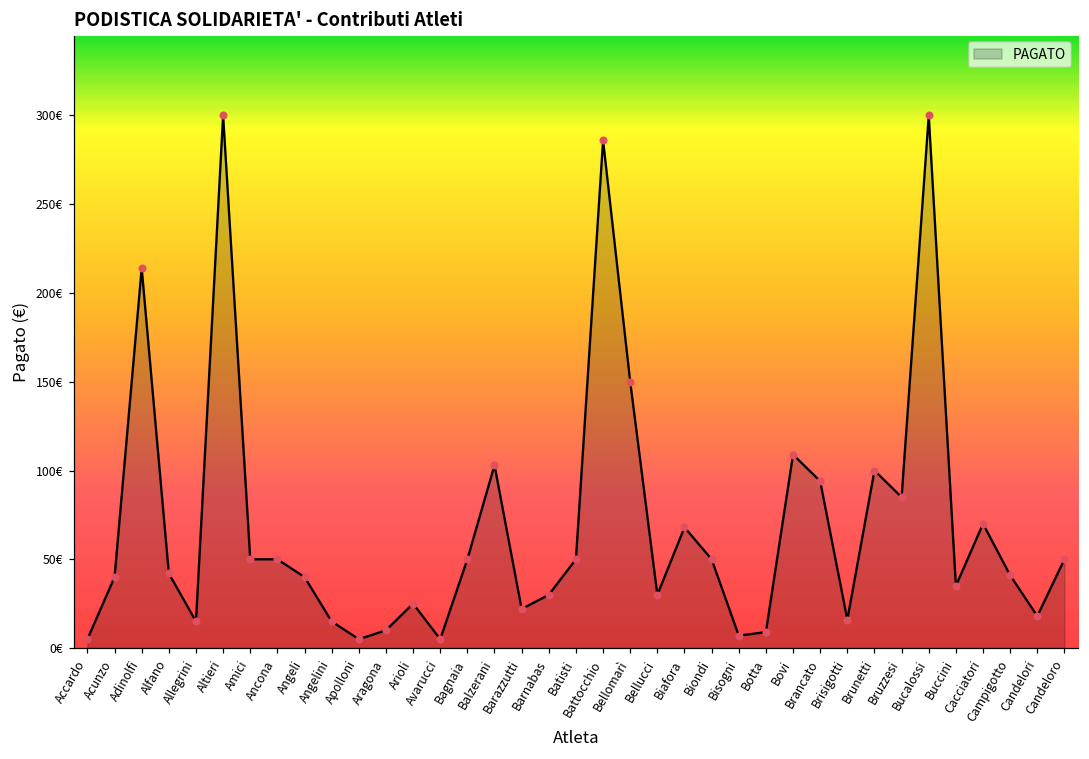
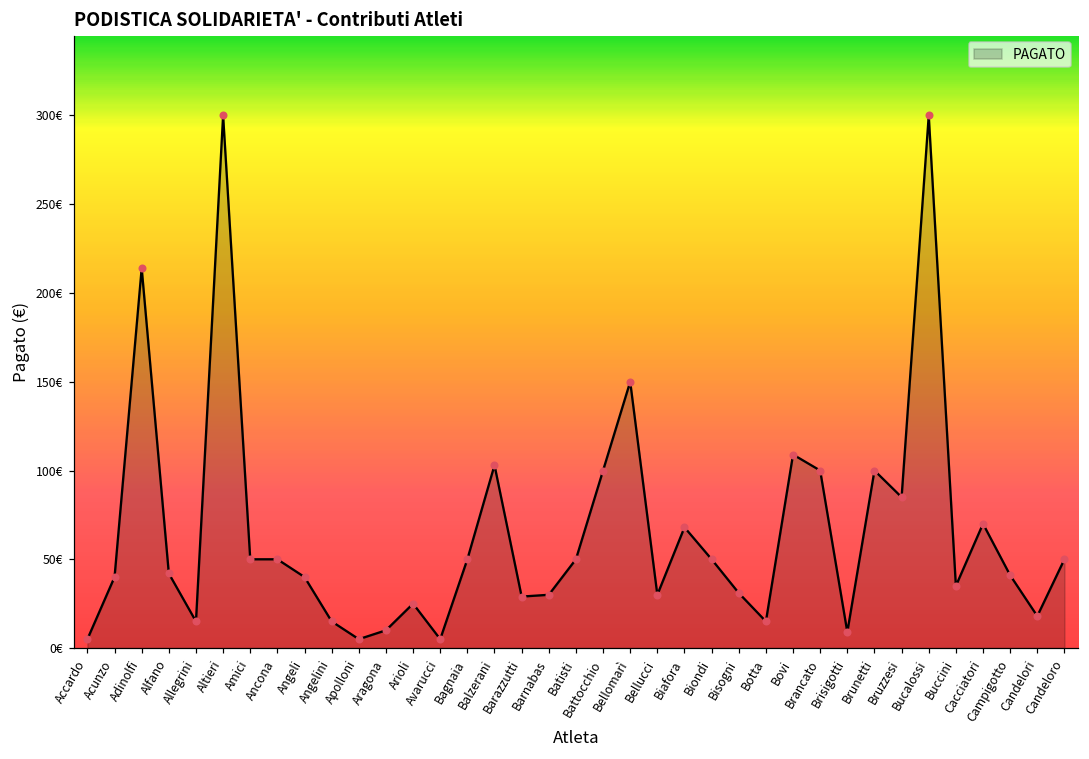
Barazzutti: 22€ -> 29€
Battocchio: 286€ -> 100€
Bisogni: 7€ -> 31€
Botta: 9€ -> 15€
Brancato: 94€ -> 100€
Brisigotti: 16€ -> 9€
